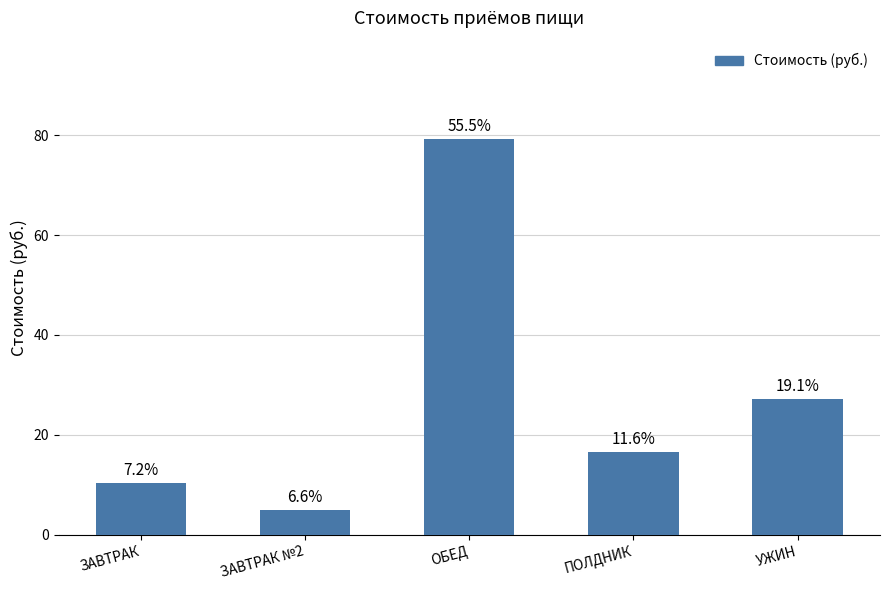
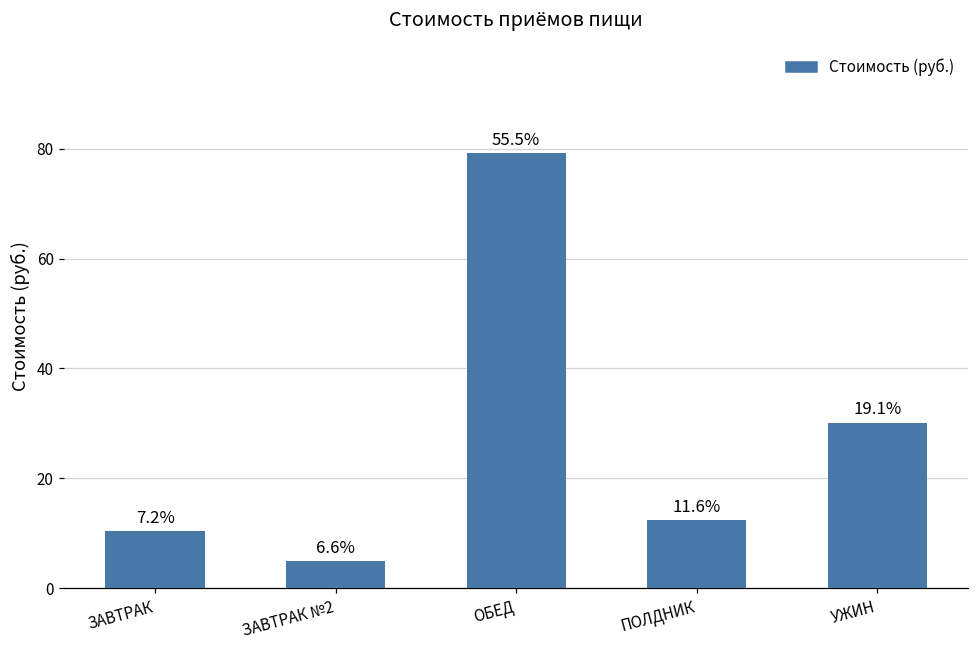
ПОЛДНИК: 17 -> 12
УЖИН: 27 -> 30
